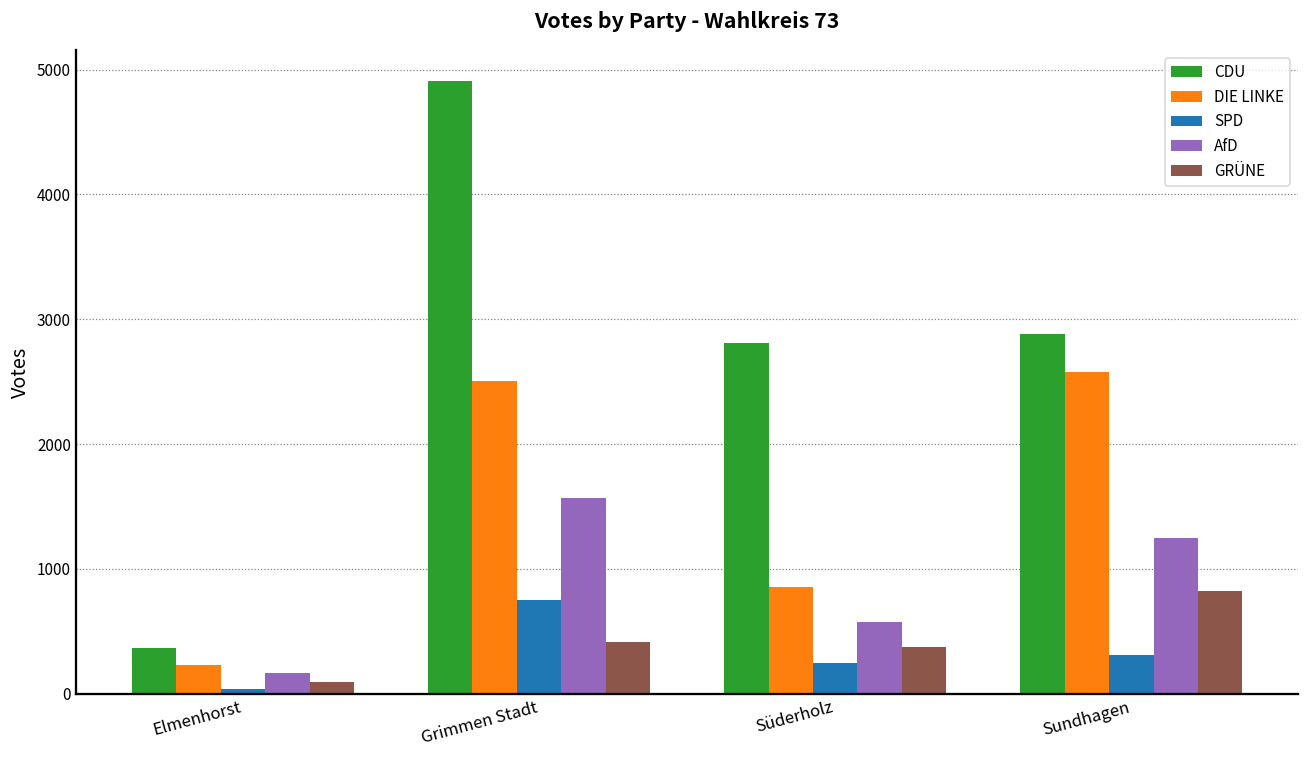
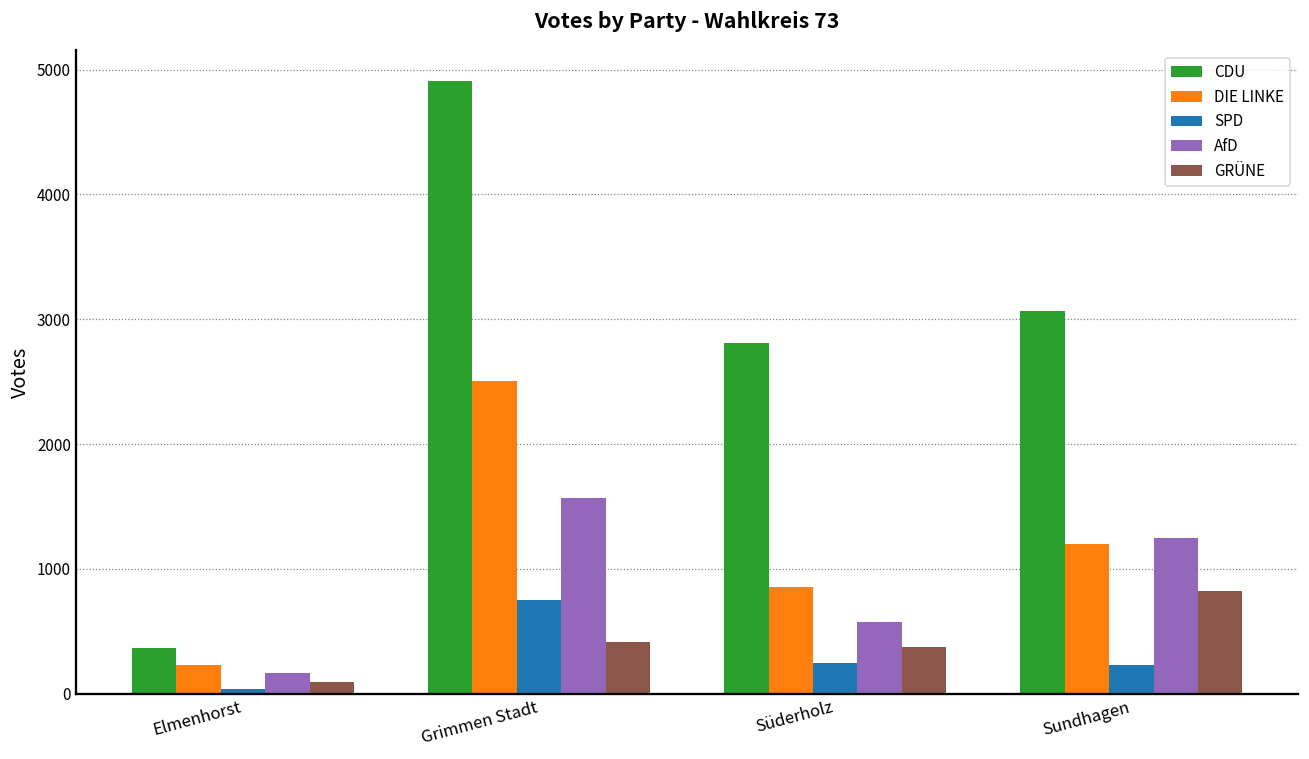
CDU, Sundhagen: 2880 -> 3070
DIE LINKE, Sundhagen: 2580 -> 1200
SPD, Sundhagen: 310 -> 230
